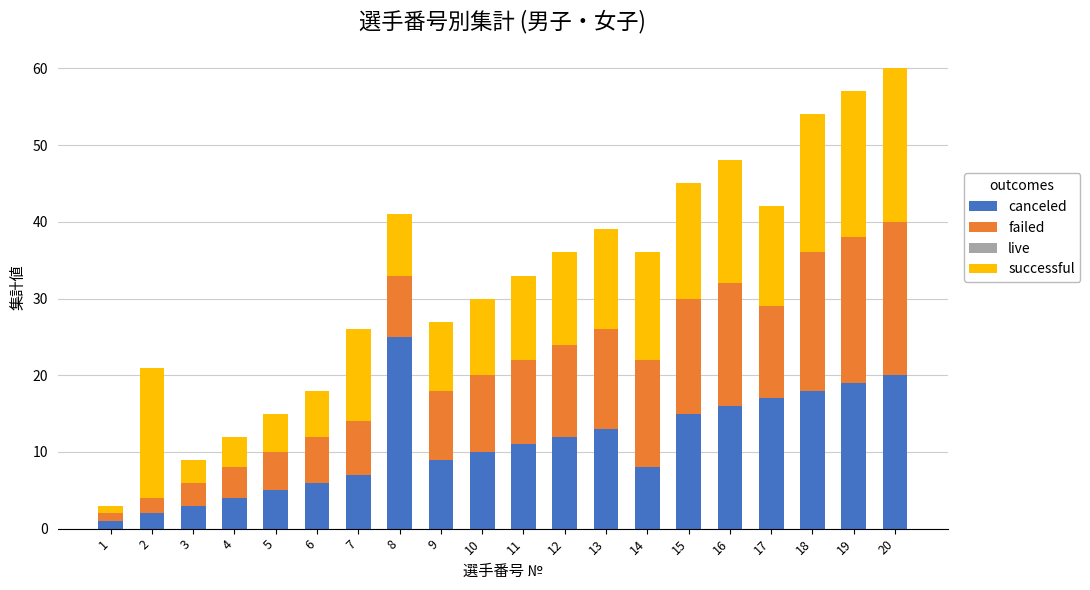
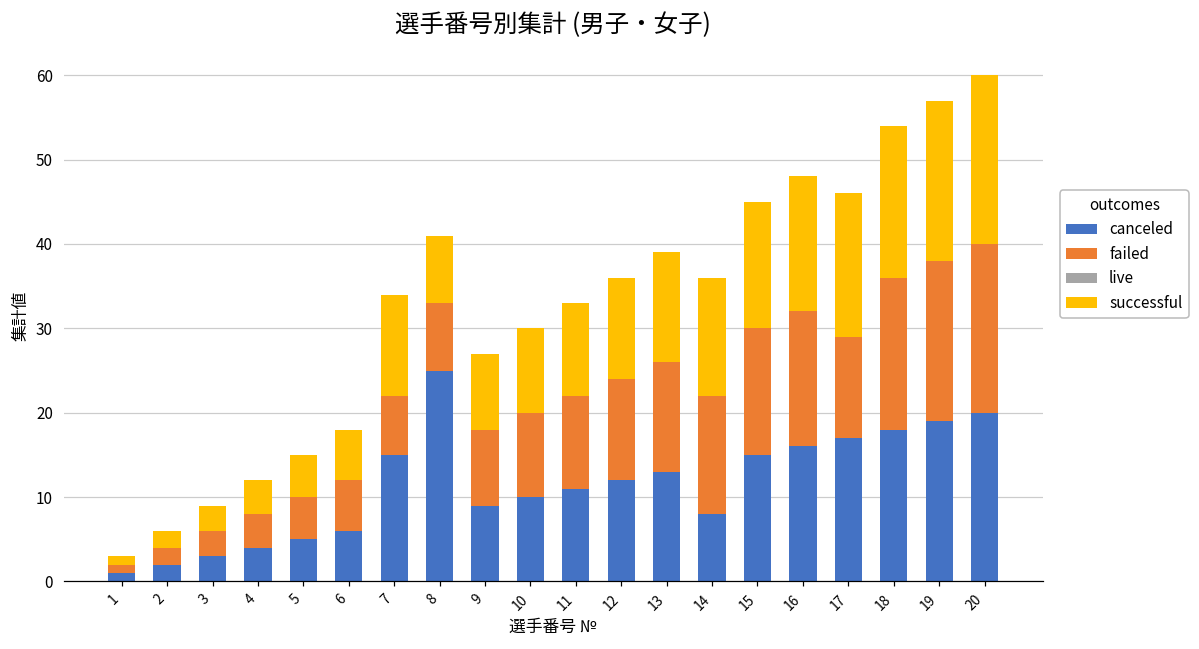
successful, 2: 17 -> 2
canceled, 7: 7 -> 15
successful, 17: 13 -> 17
